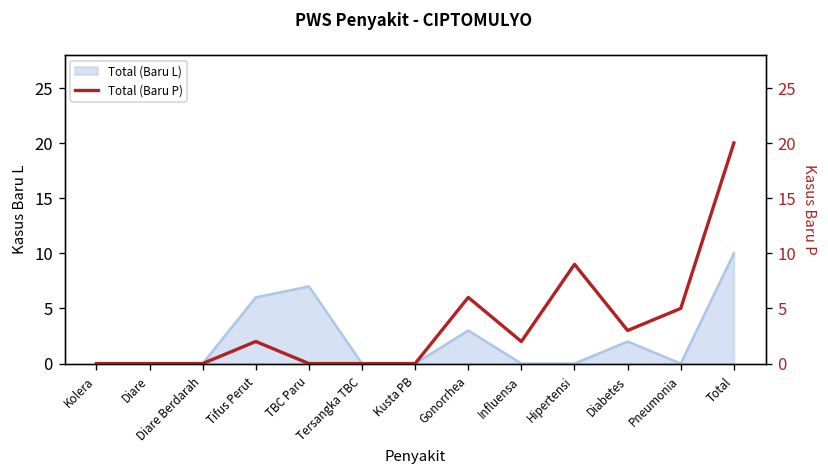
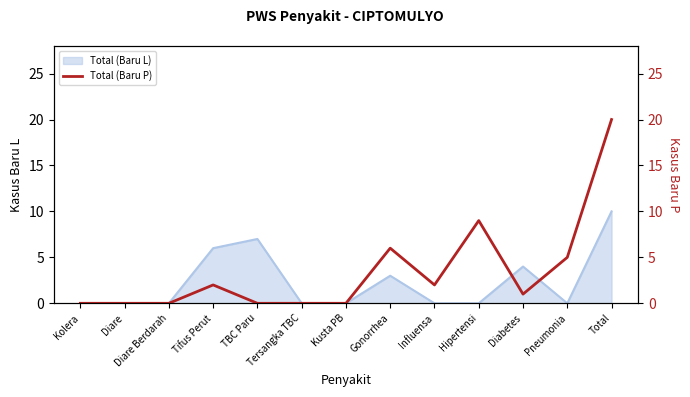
Total (Baru L), Diabetes: 2 -> 4
Total (Baru P), Diabetes: 3 -> 1
